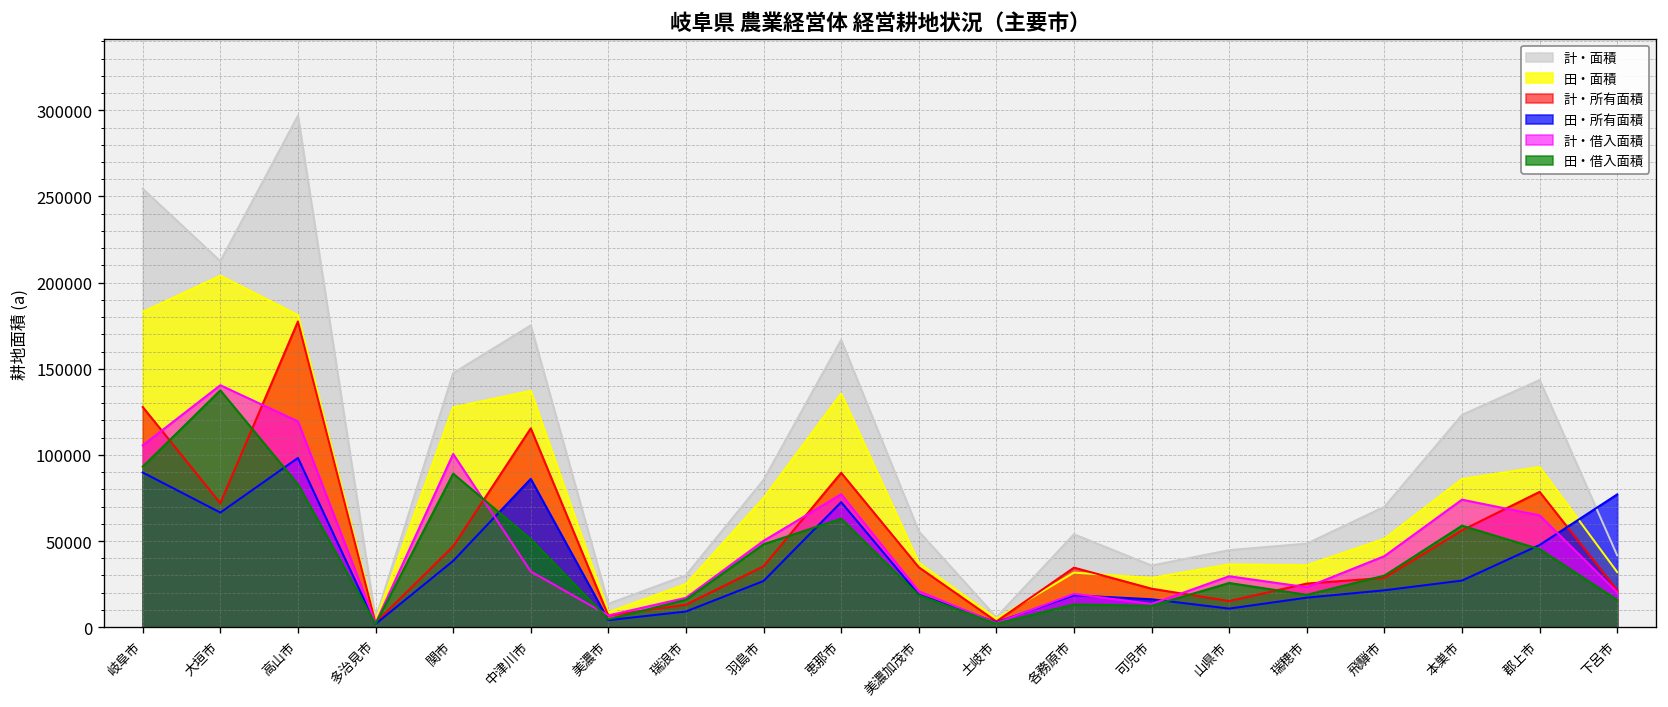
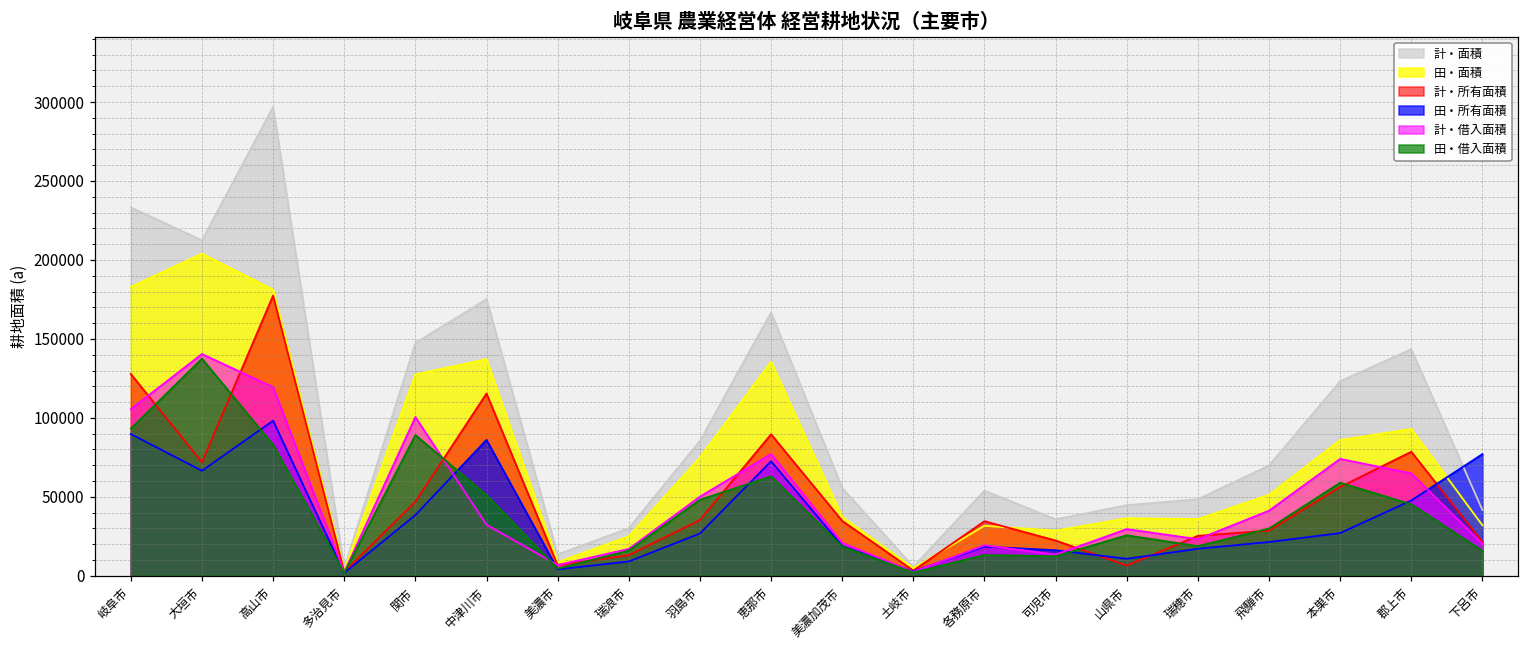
計・面積, 岐阜市: 254000 -> 233000
計・所有面積, 山県市: 15000 -> 7000
